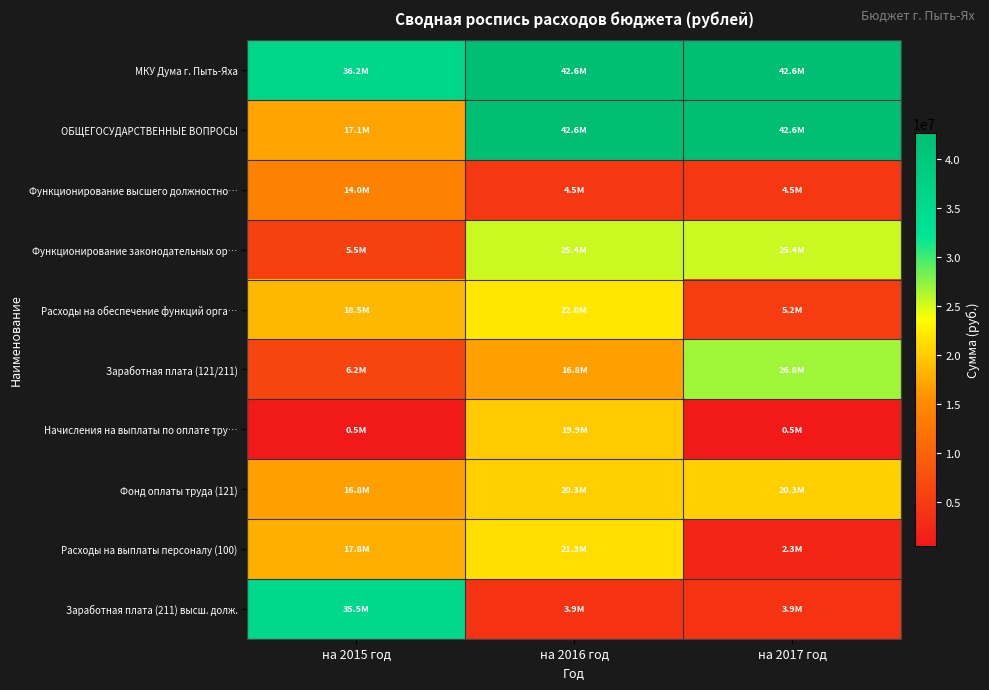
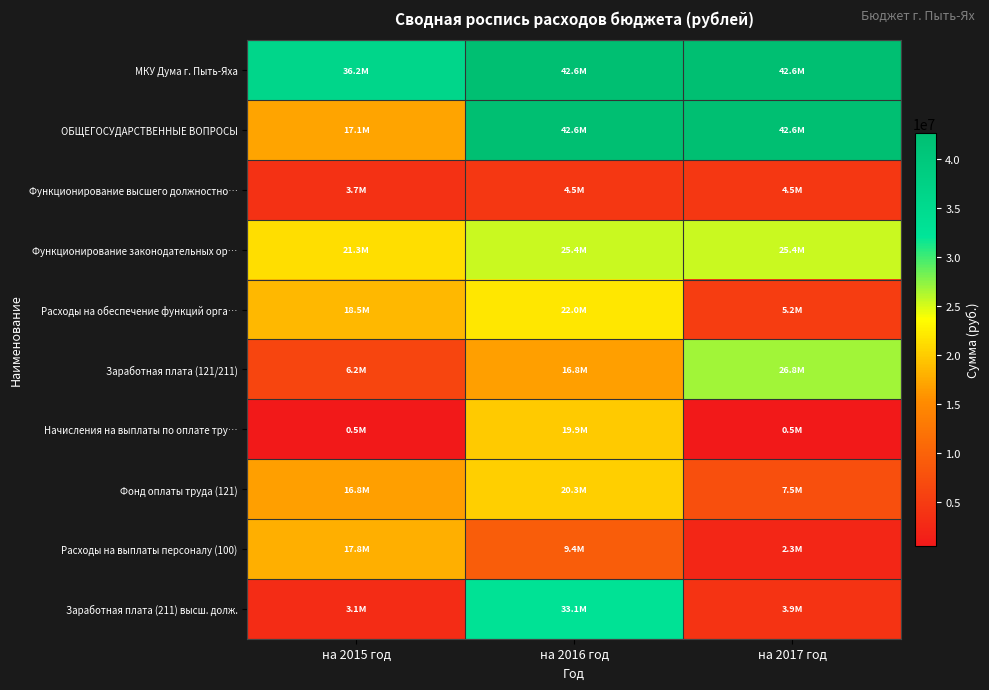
Функционирование высшего должностно…, на 2015 год: 14.0M -> 3.7M
Функционирование законодательных ор…, на 2015 год: 5.5M -> 21.3M
Фонд оплаты труда (121), на 2017 год: 20.3M -> 7.5M
Расходы на выплаты персоналу (100), на 2016 год: 21.3M -> 9.4M
Заработная плата (211) высш. долж., на 2015 год: 35.5M -> 3.1M
Заработная плата (211) высш. долж., на 2016 год: 3.9M -> 33.1M
